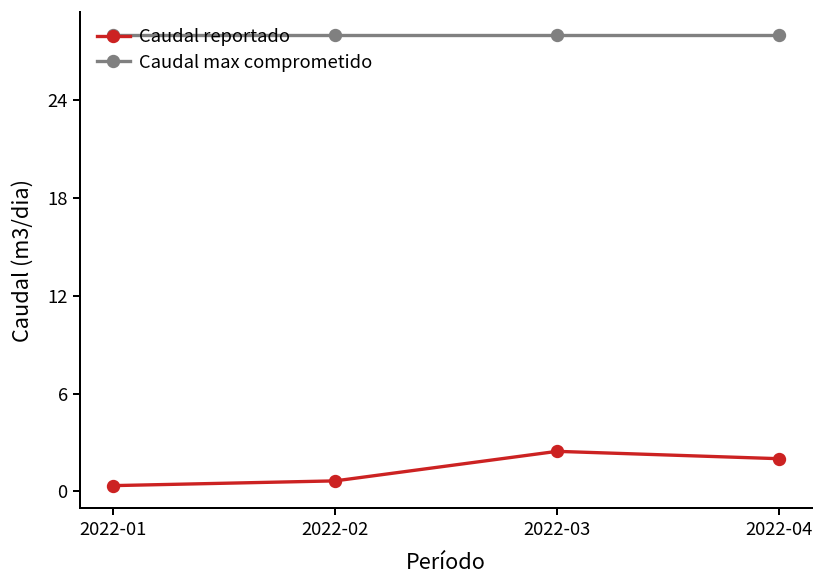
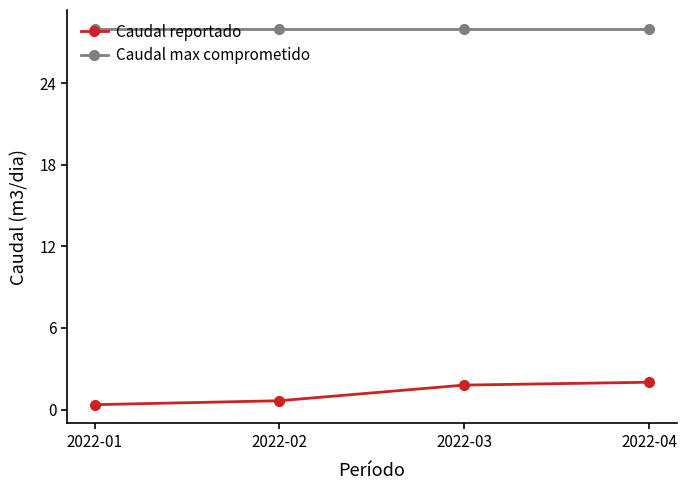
Caudal reportado, 2022-03: 2.5 -> 1.8
